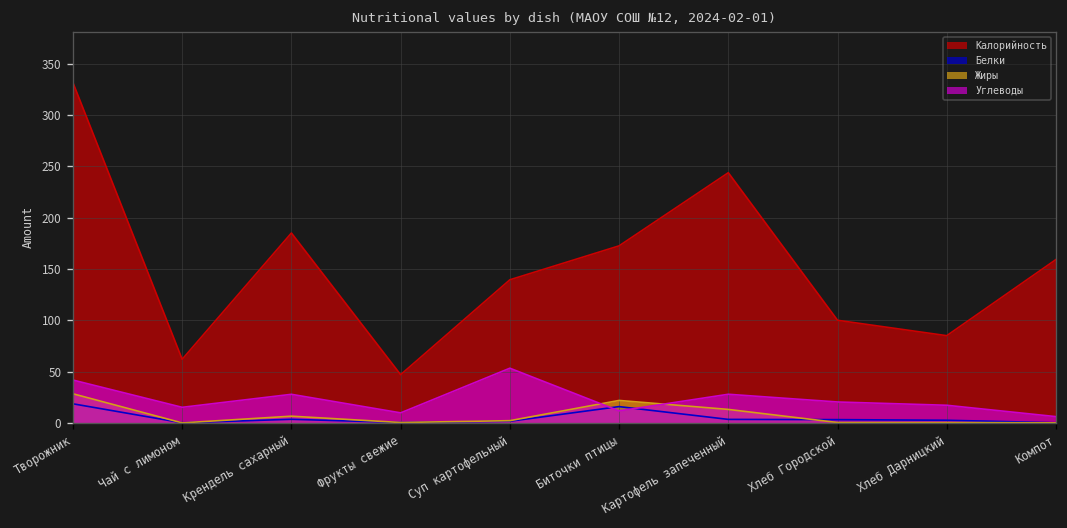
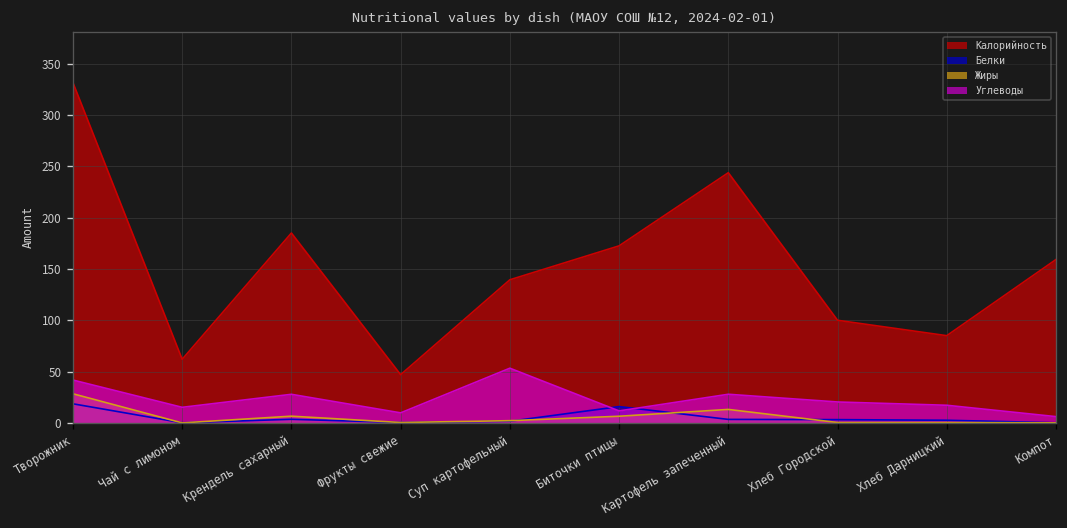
Жиры, Биточки птицы: 20 -> 10
